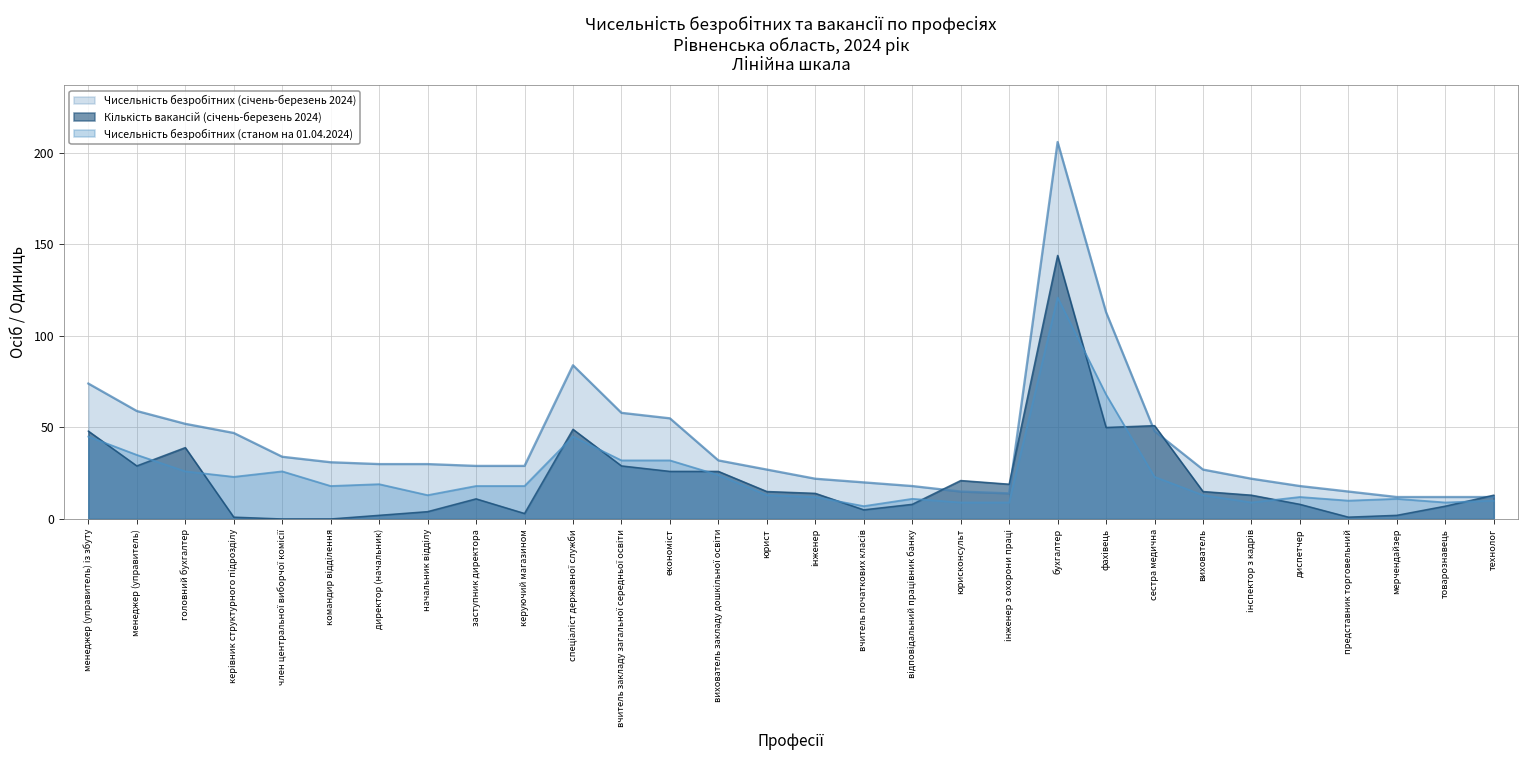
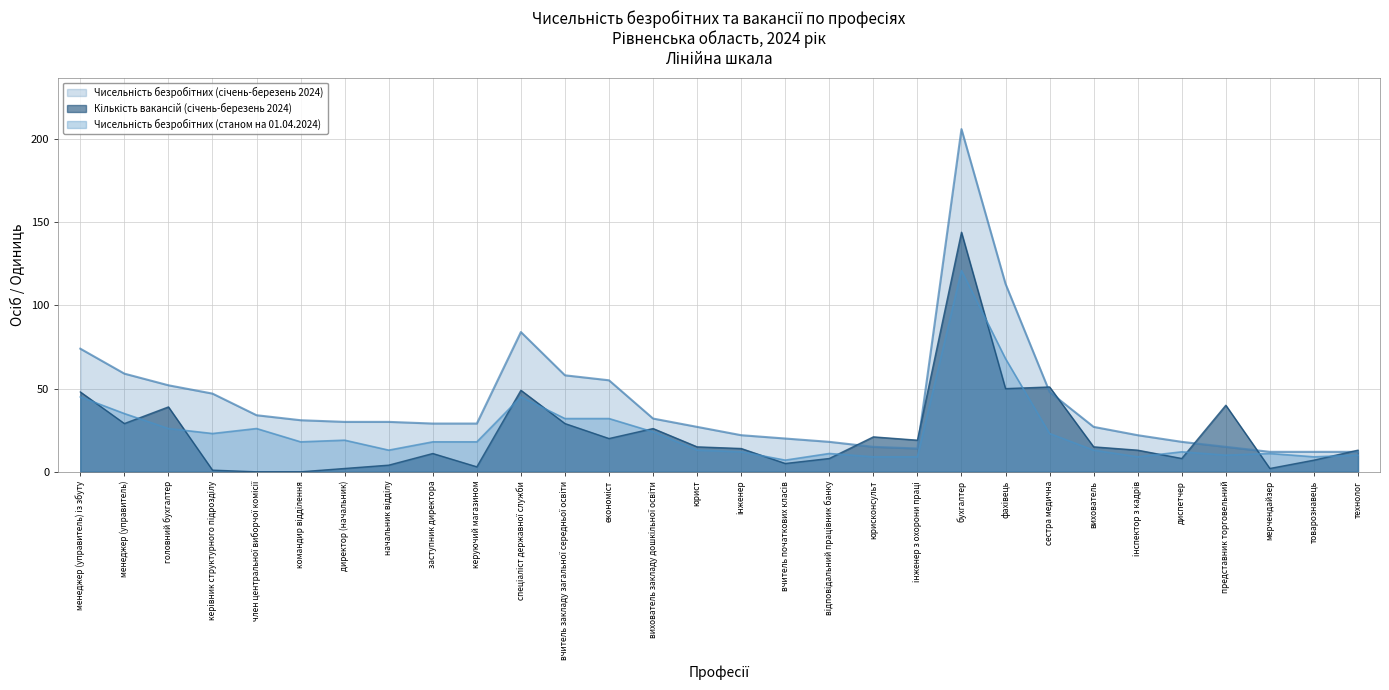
Кількість вакансій (січень-березень 2024), економіст: 26 -> 20
Кількість вакансій (січень-березень 2024), представник торговельний: 1 -> 40
